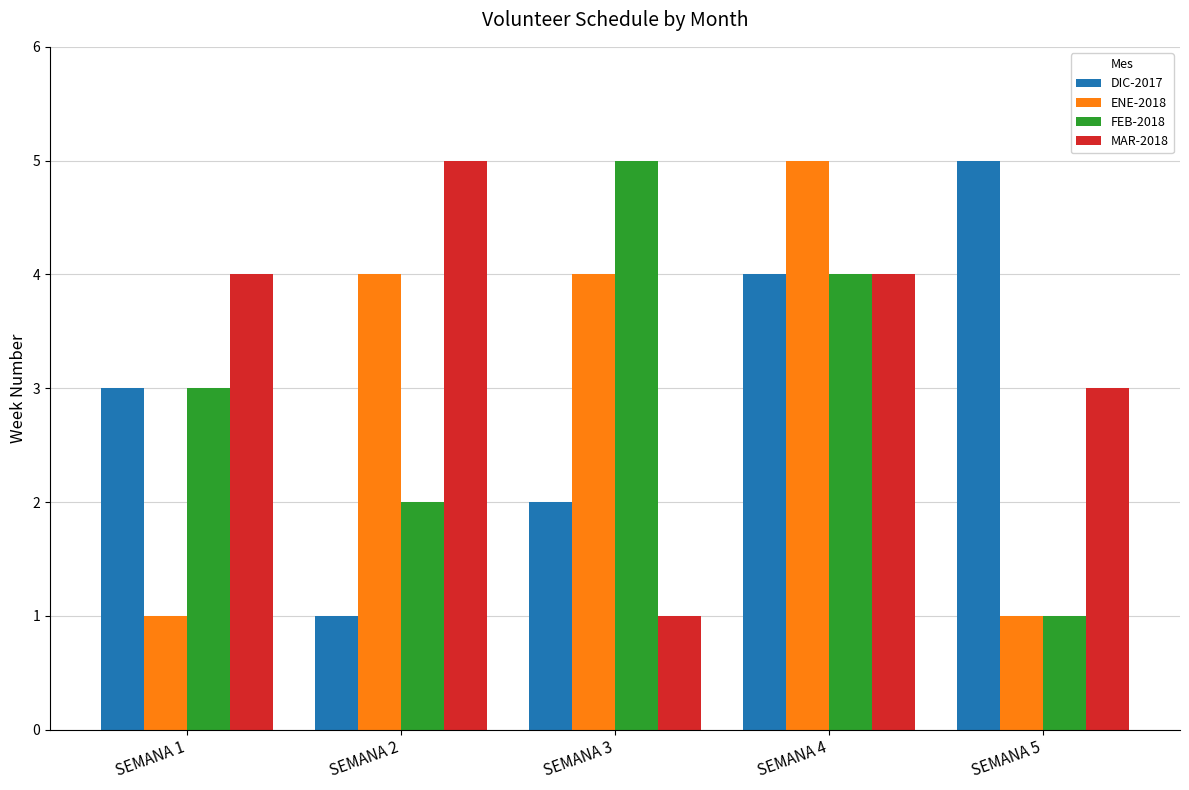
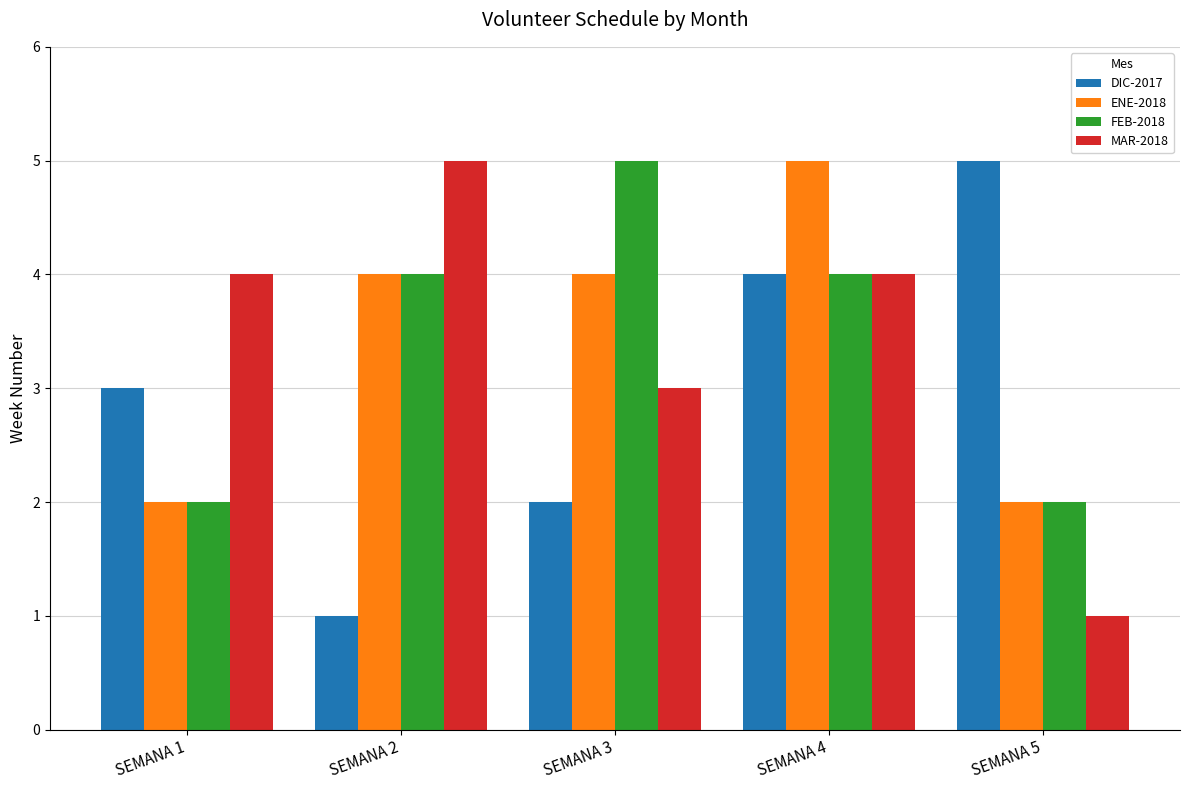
ENE-2018, SEMANA 1: 1 -> 2
FEB-2018, SEMANA 1: 3 -> 2
FEB-2018, SEMANA 2: 2 -> 4
MAR-2018, SEMANA 3: 1 -> 3
ENE-2018, SEMANA 5: 1 -> 2
FEB-2018, SEMANA 5: 1 -> 2
MAR-2018, SEMANA 5: 3 -> 1
